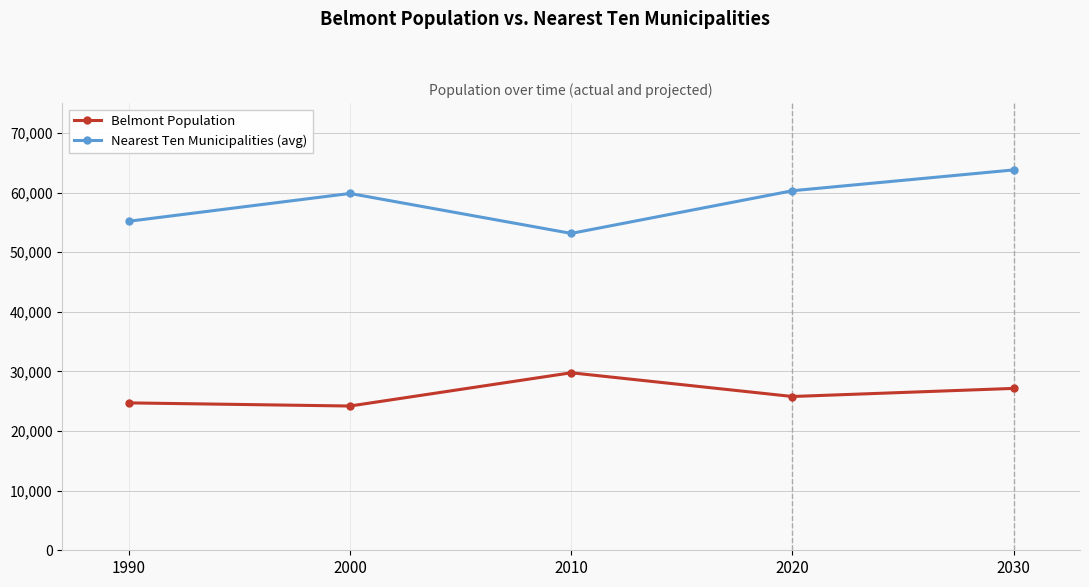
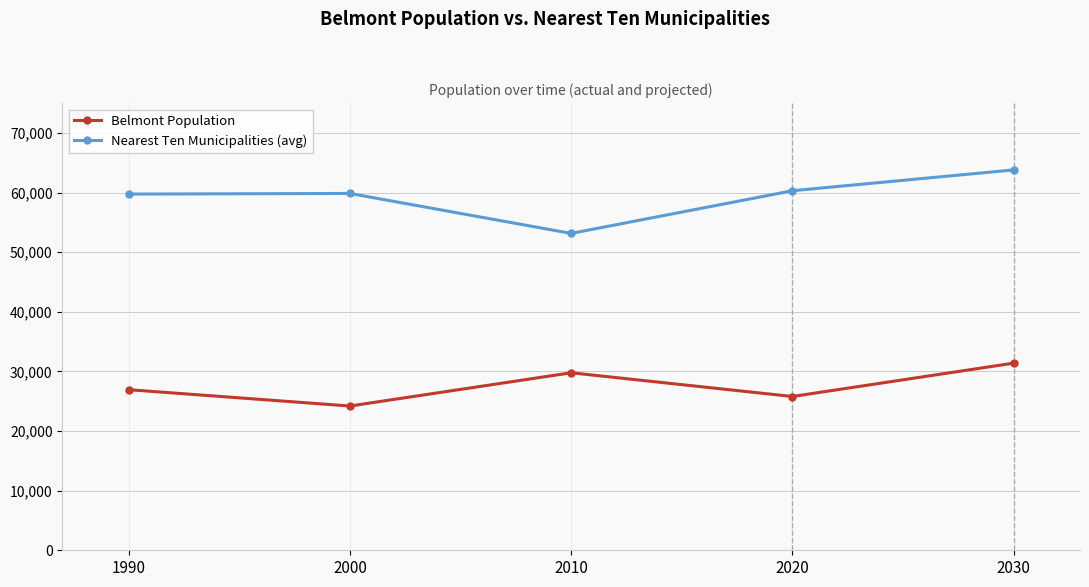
Belmont Population, 1990: 25,000 -> 27,000
Nearest Ten Municipalities (avg), 1990: 55,000 -> 60,000
Belmont Population, 2030: 27,000 -> 31,000
